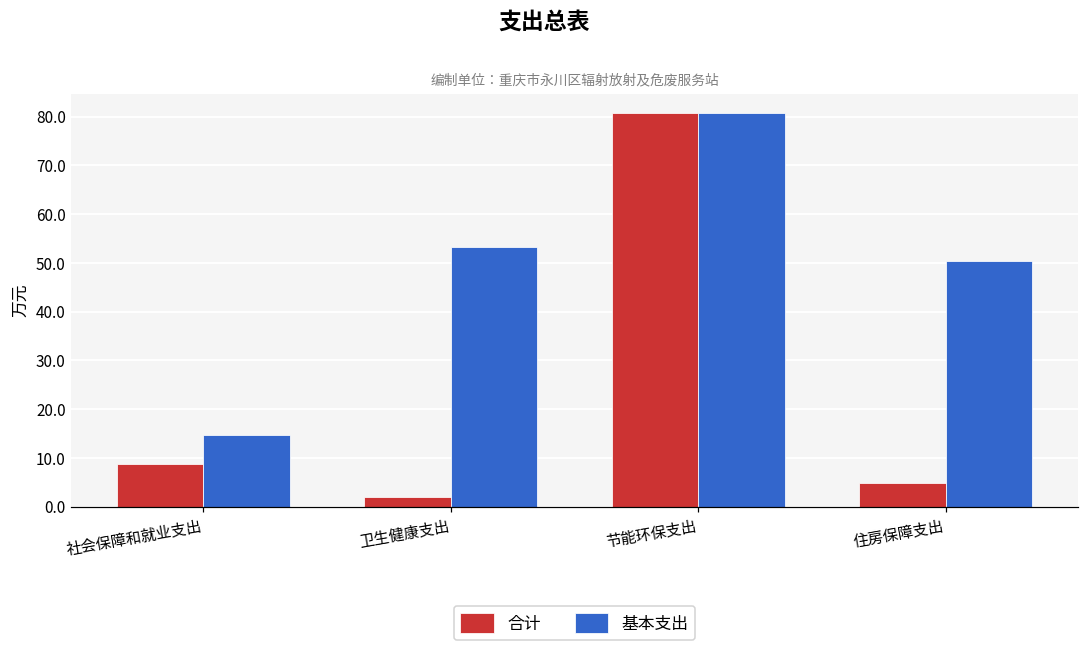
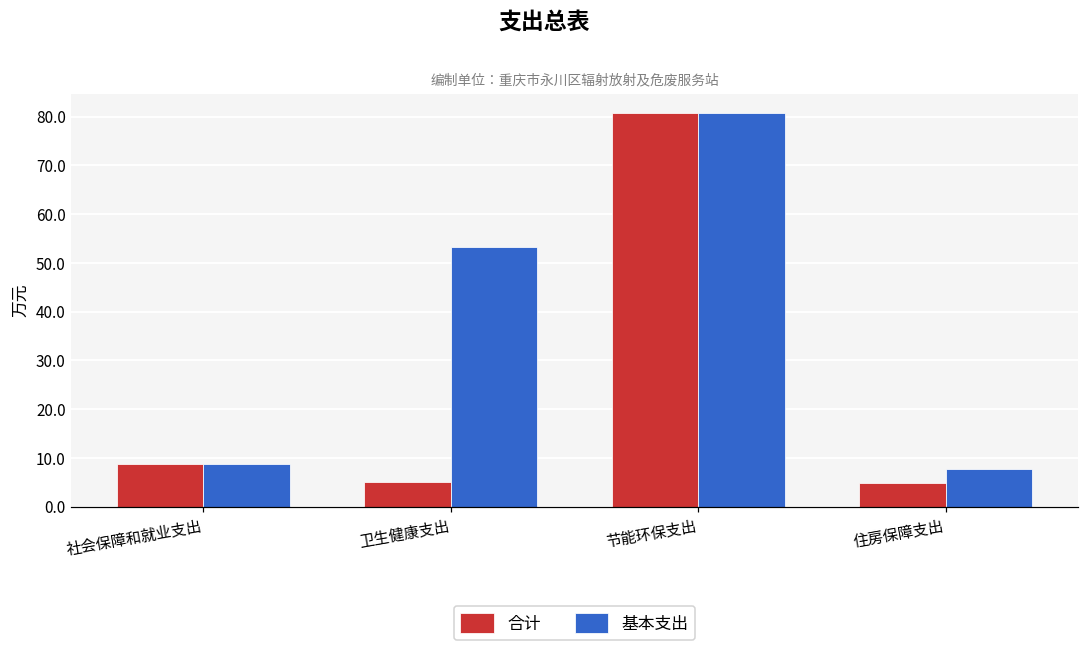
基本支出, 社会保障和就业支出: 15 -> 9
合计, 卫生健康支出: 2 -> 5
基本支出, 住房保障支出: 50 -> 8
